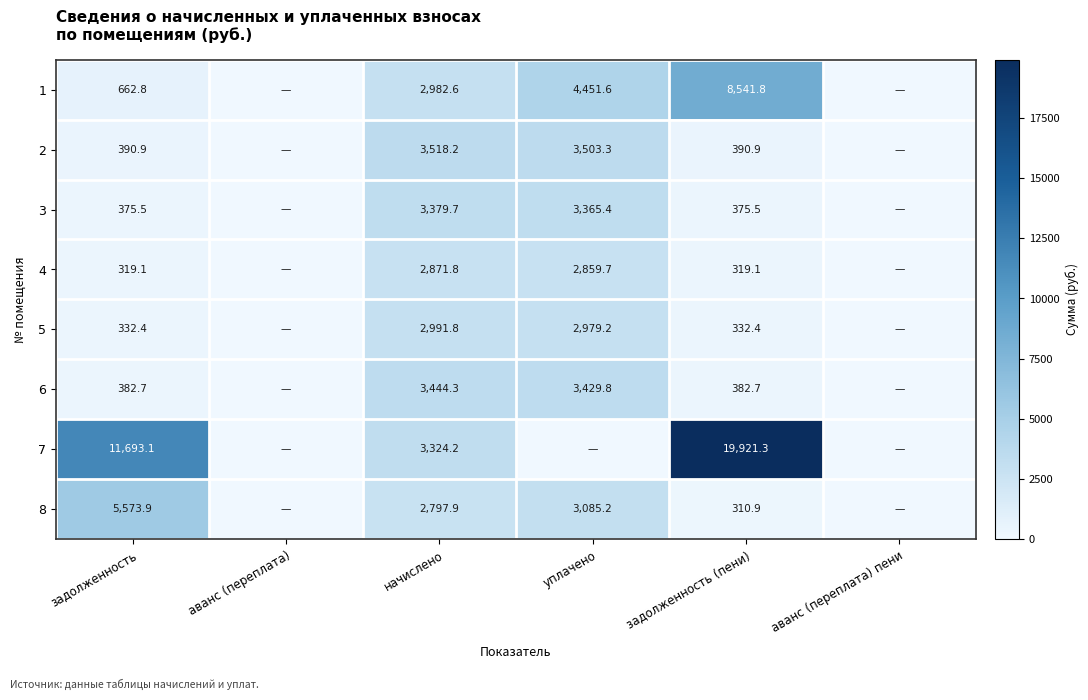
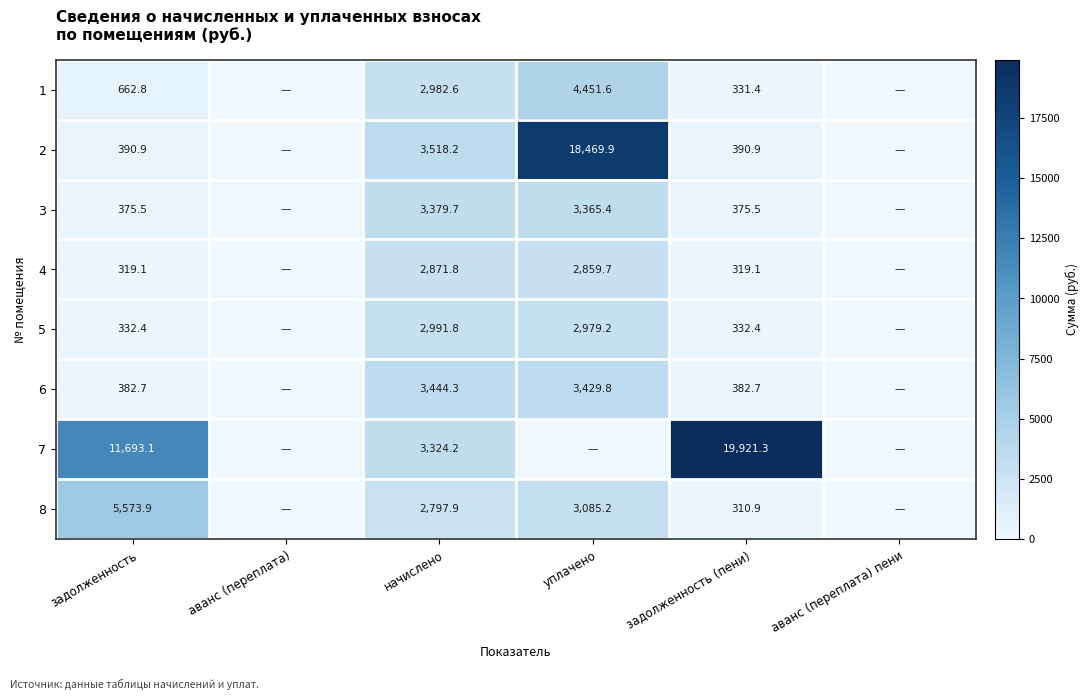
1, задолженность (пени): 8,541.8 -> 331.4
2, уплачено: 3,503.3 -> 18,469.9
